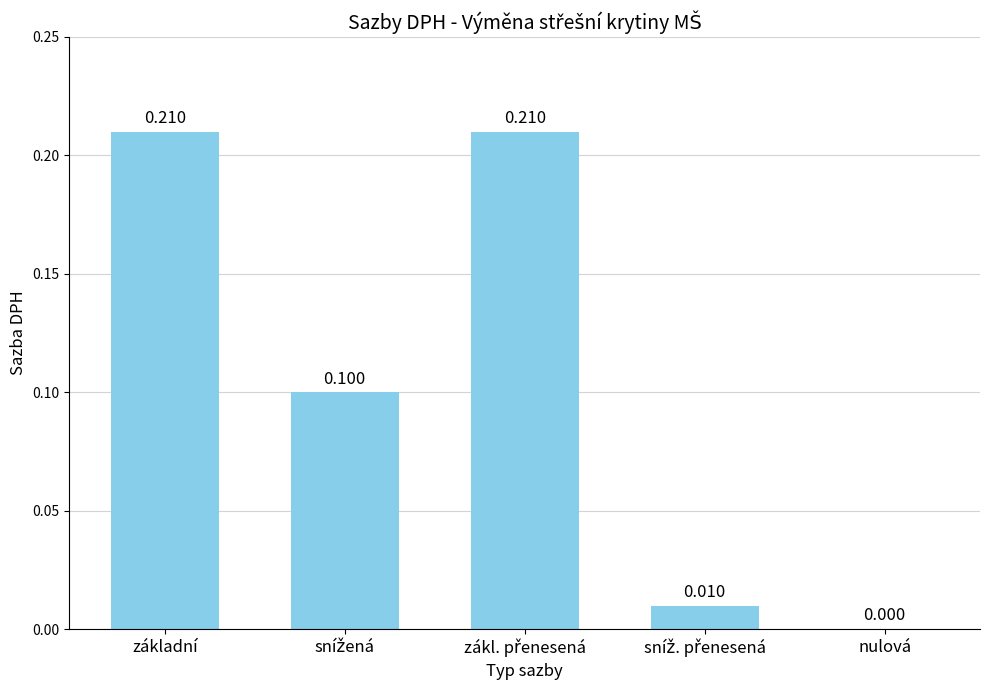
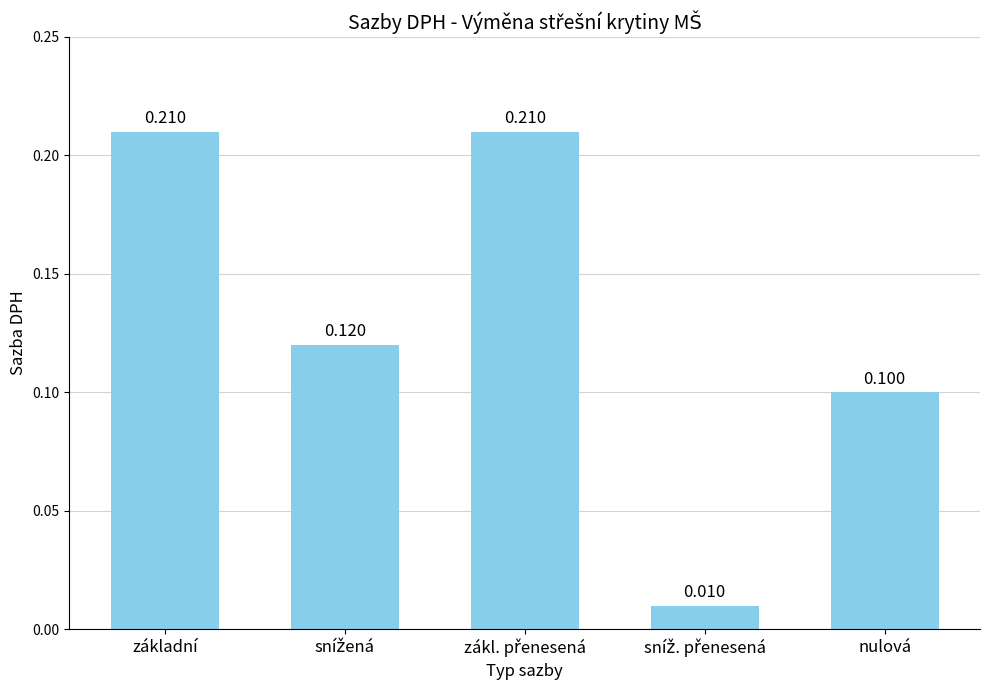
snížená: 0.100 -> 0.120
nulová: 0.000 -> 0.100
